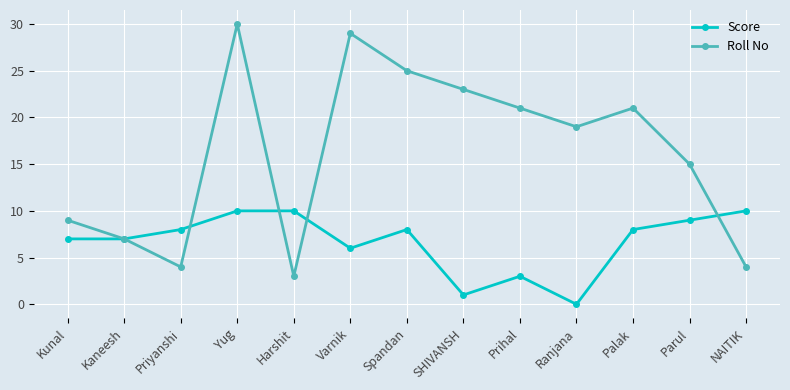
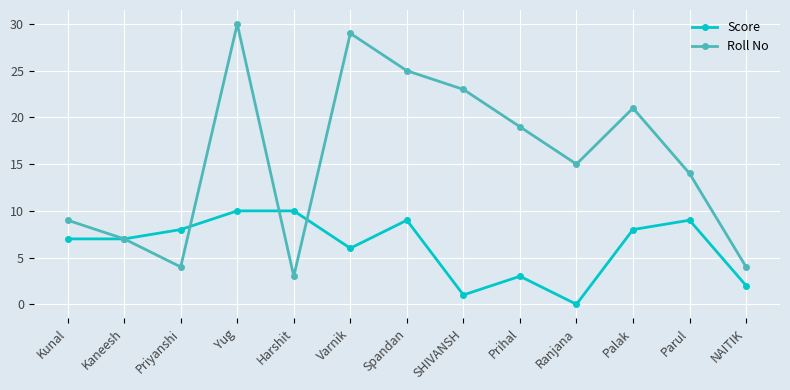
Score, Spandan: 8 -> 9
Roll No, Prihal: 21 -> 19
Roll No, Ranjana: 19 -> 15
Roll No, Parul: 15 -> 14
Score, NAITIK: 10 -> 2
